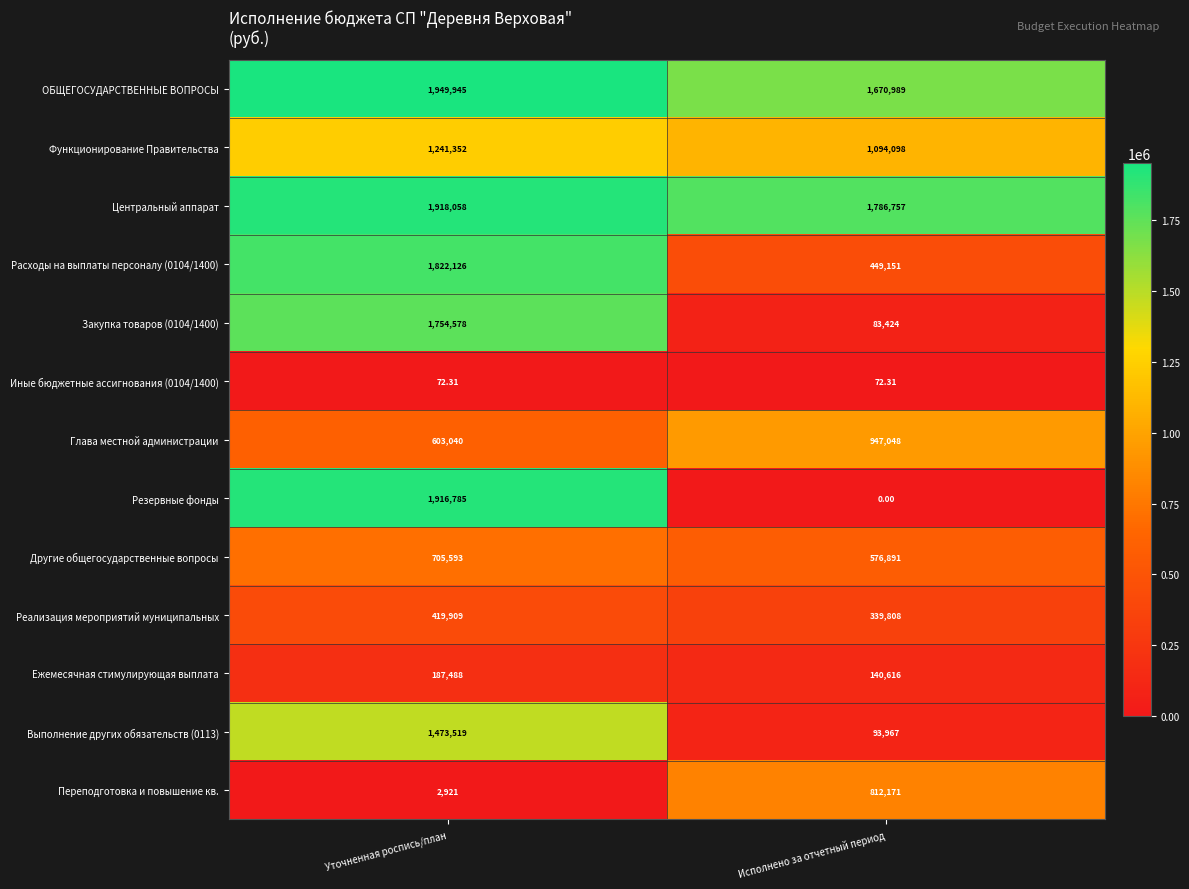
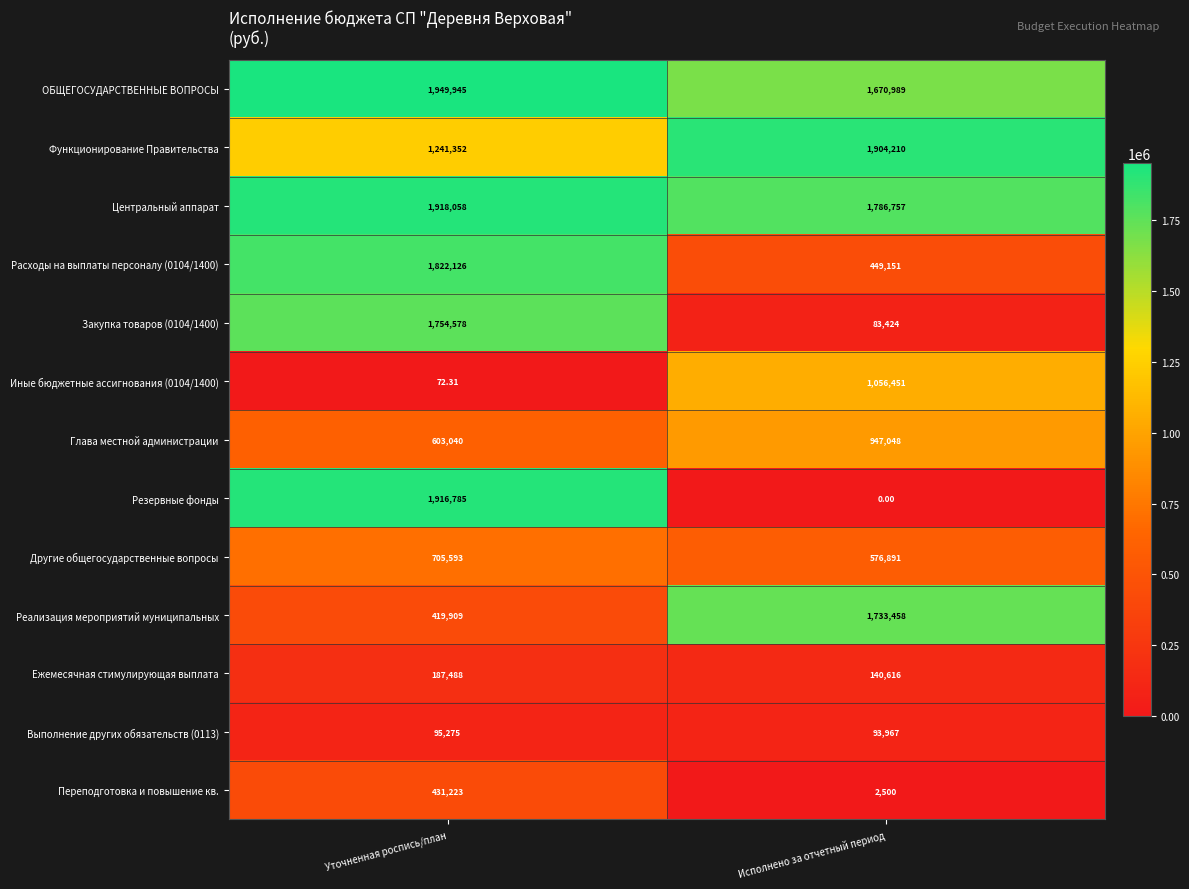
Функционирование Правительства, Исполнено за отчетный период: 1,094,098 -> 1,904,210
Иные бюджетные ассигнования (0104/1400), Исполнено за отчетный период: 72.31 -> 1,056,451
Реализация мероприятий муниципальных, Исполнено за отчетный период: 339,808 -> 1,733,458
Выполнение других обязательств (0113), Уточненная роспись/план: 1,473,519 -> 95,275
Переподготовка и повышение кв., Уточненная роспись/план: 2,921 -> 431,223
Переподготовка и повышение кв., Исполнено за отчетный период: 812,171 -> 2,500
